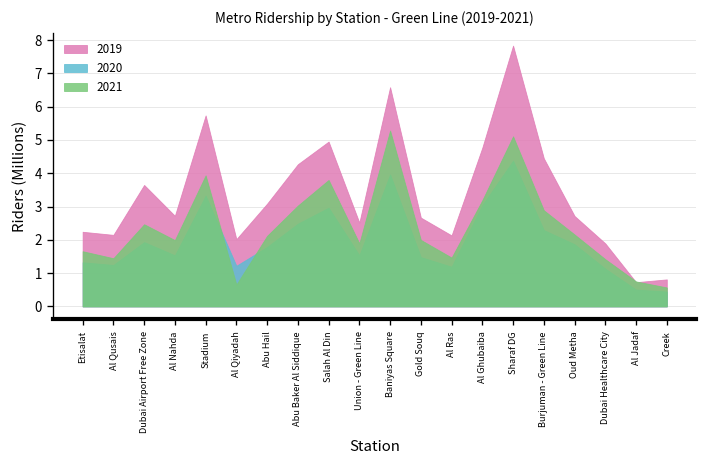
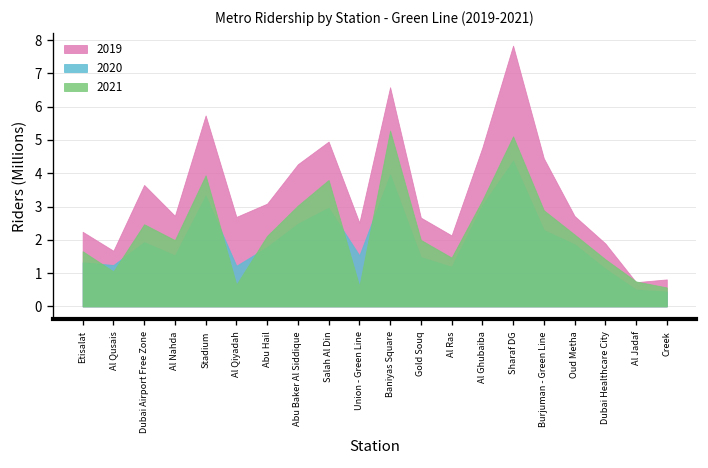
2019, Al Qusais: 2.1 -> 1.7
2021, Al Qusais: 1.4 -> 1.1
2019, Al Qiyadah: 2.0 -> 2.7
2021, Union - Green Line: 1.9 -> 0.6
